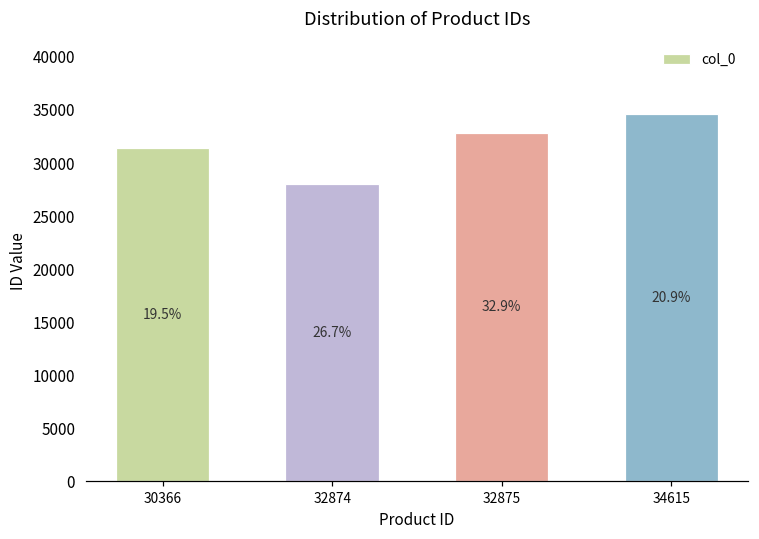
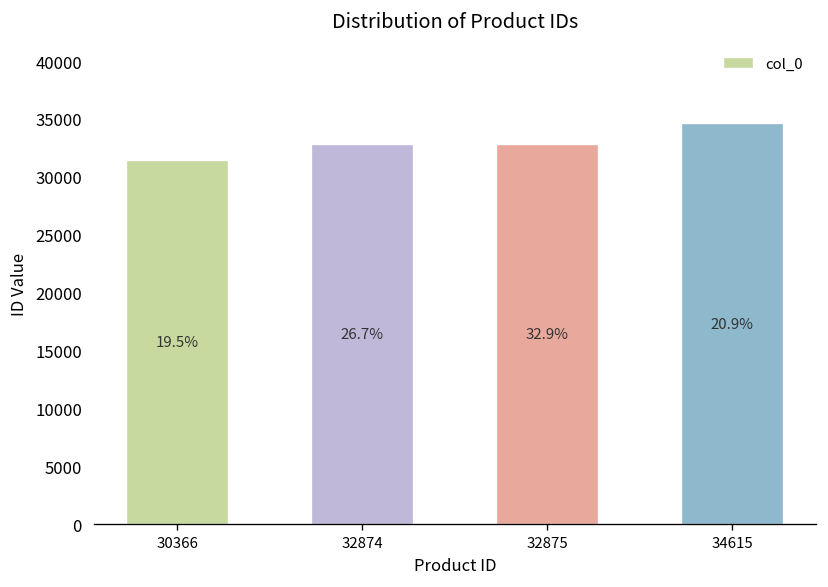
32874: 28000 -> 33000
